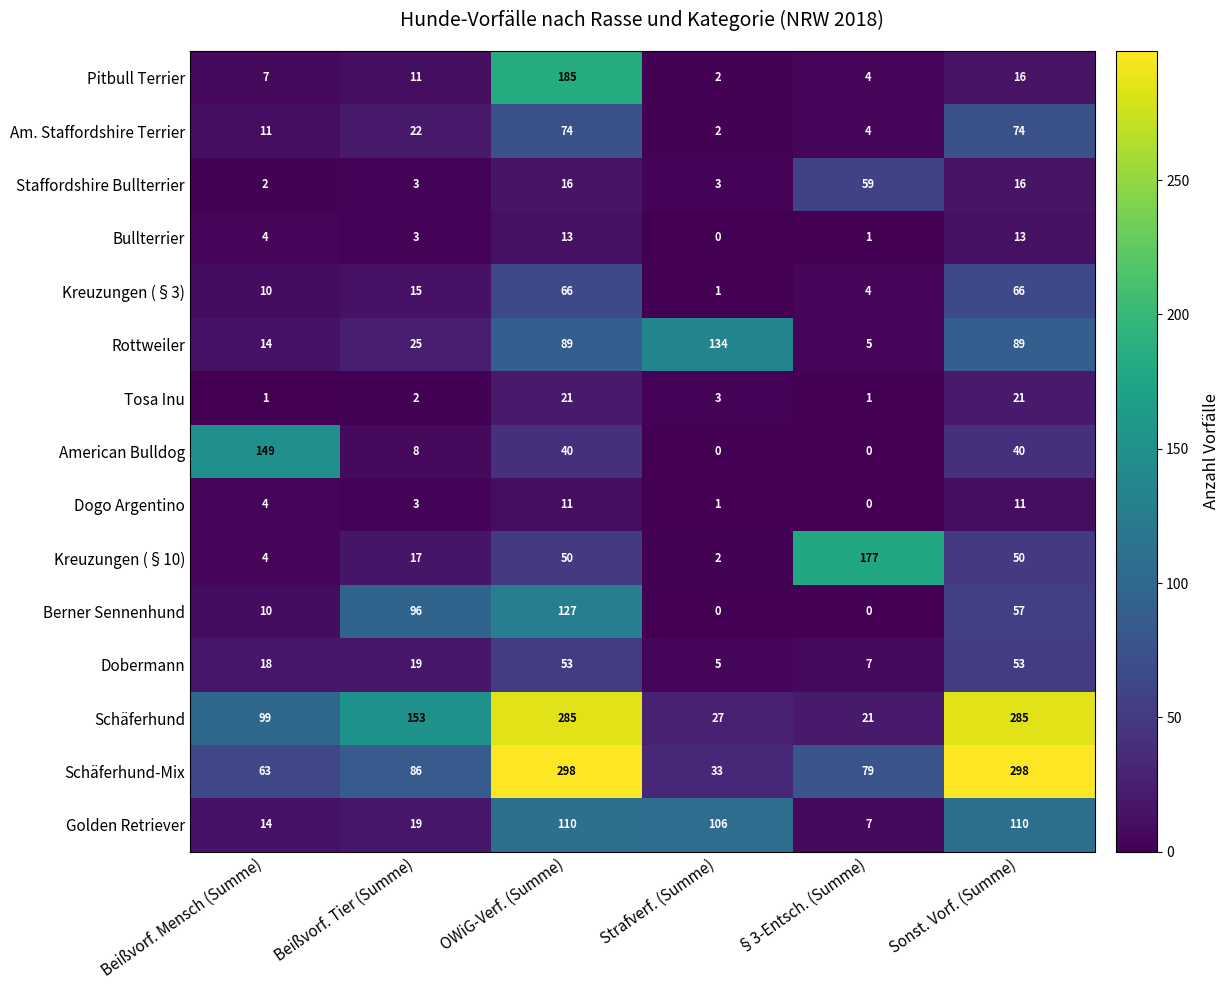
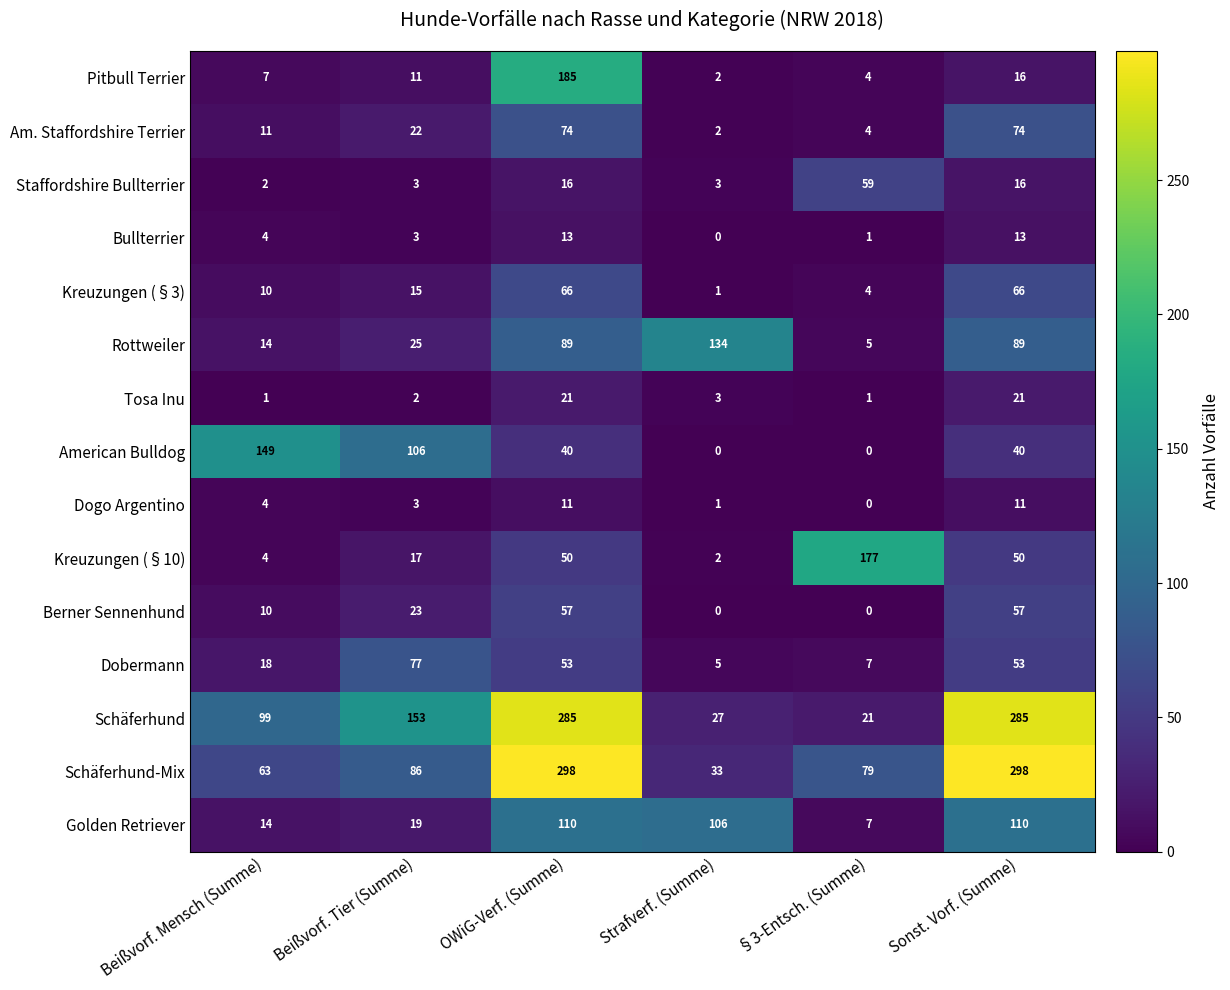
American Bulldog, Beißvorf. Tier (Summe): 8 -> 106
Berner Sennenhund, Beißvorf. Tier (Summe): 96 -> 23
Berner Sennenhund, OWiG-Verf. (Summe): 127 -> 57
Dobermann, Beißvorf. Tier (Summe): 19 -> 77
